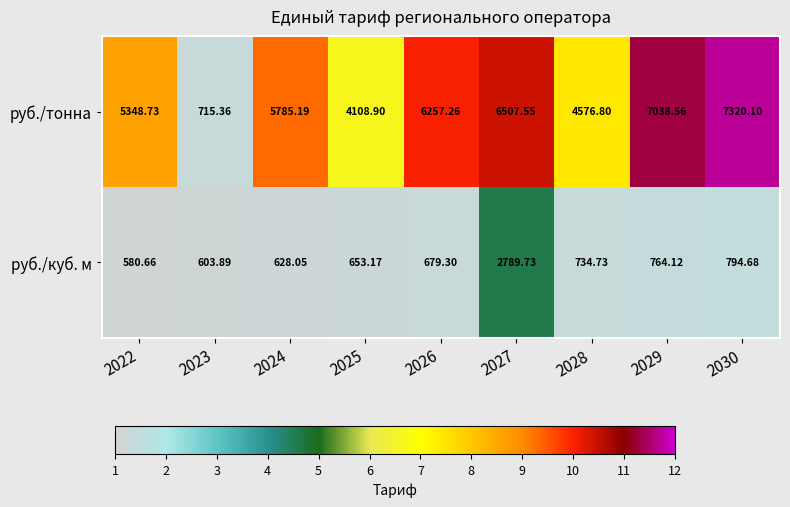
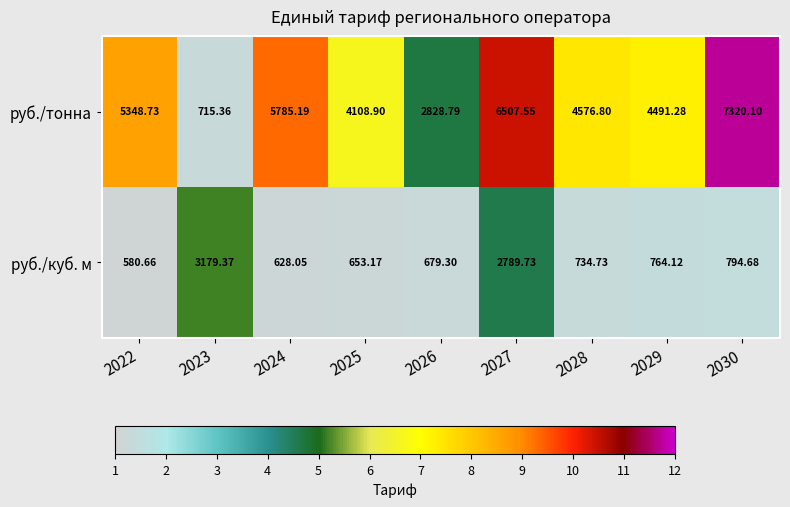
руб./тонна, 2026: 6257.26 -> 2828.79
руб./тонна, 2029: 7038.56 -> 4491.28
руб./куб. м, 2023: 603.89 -> 3179.37
